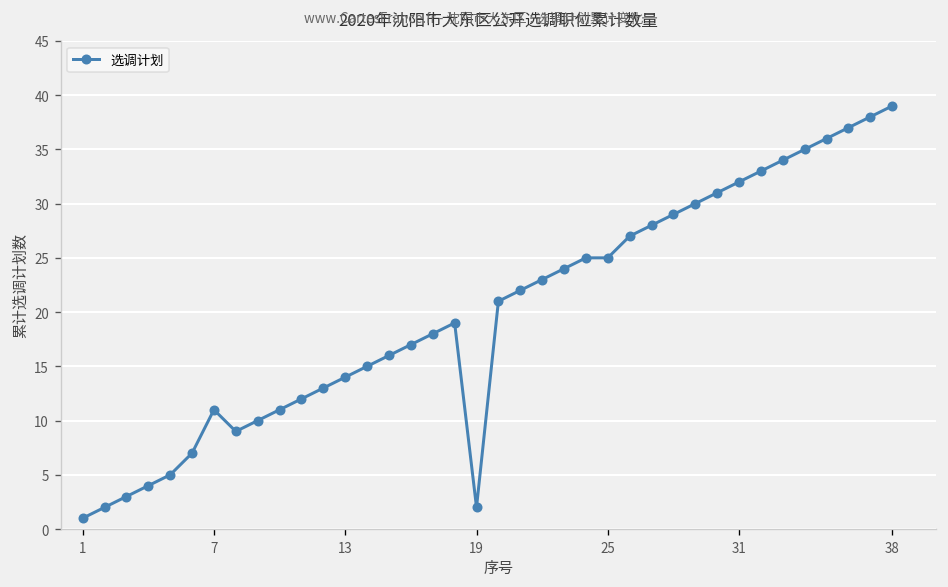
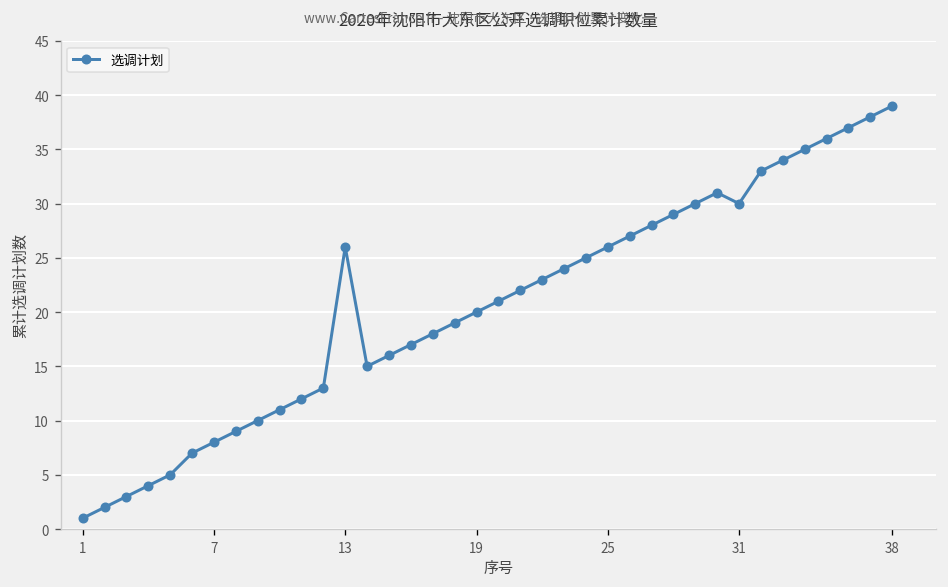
7: 11 -> 8
13: 14 -> 26
19: 2 -> 20
25: 25 -> 26
31: 32 -> 30
